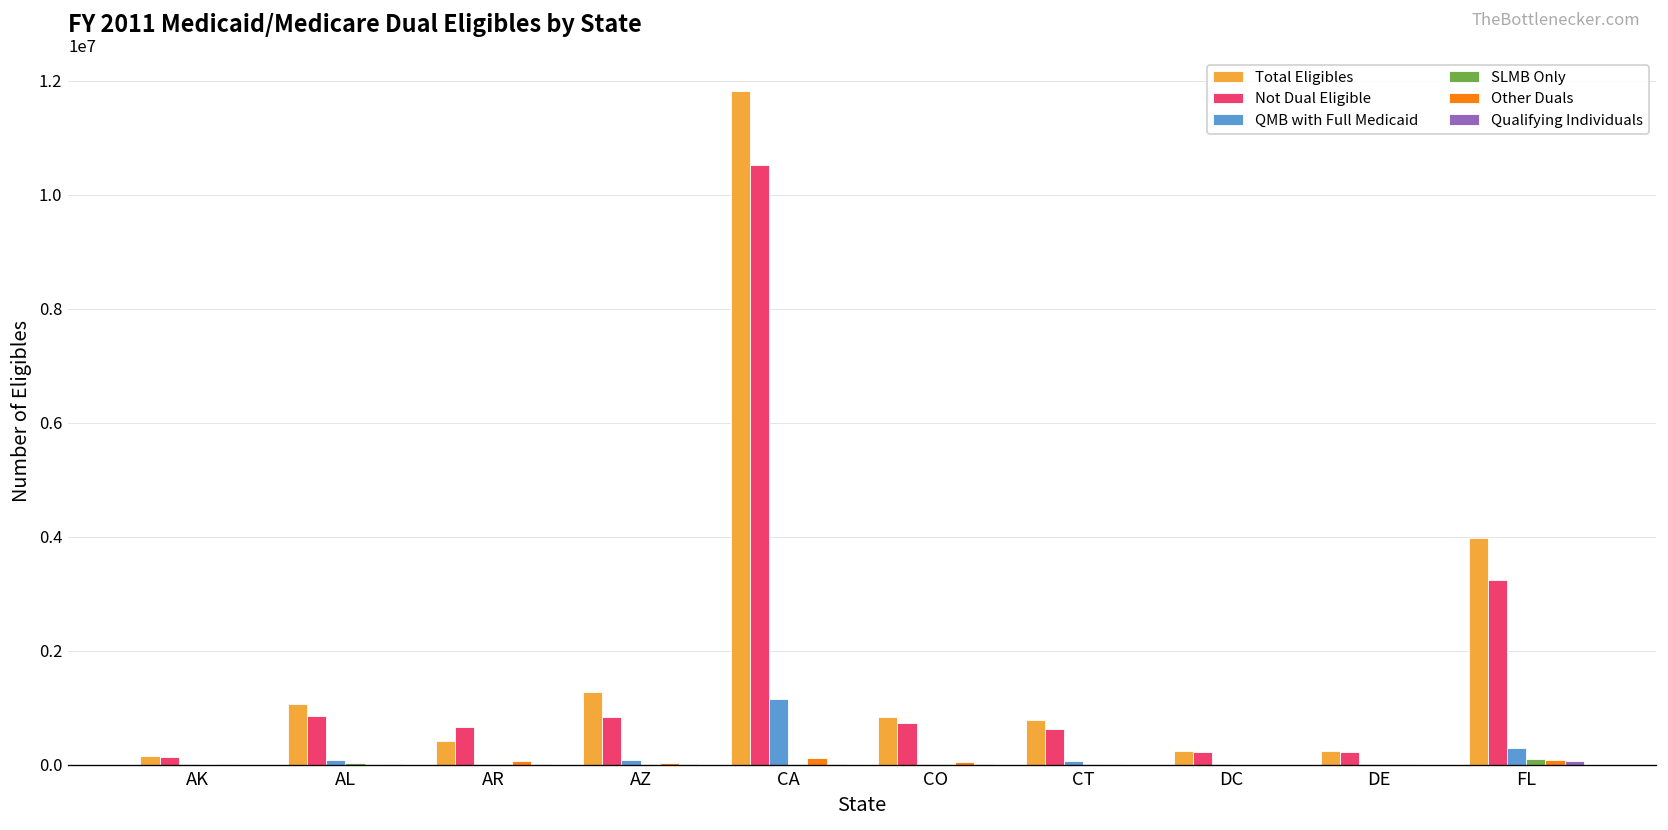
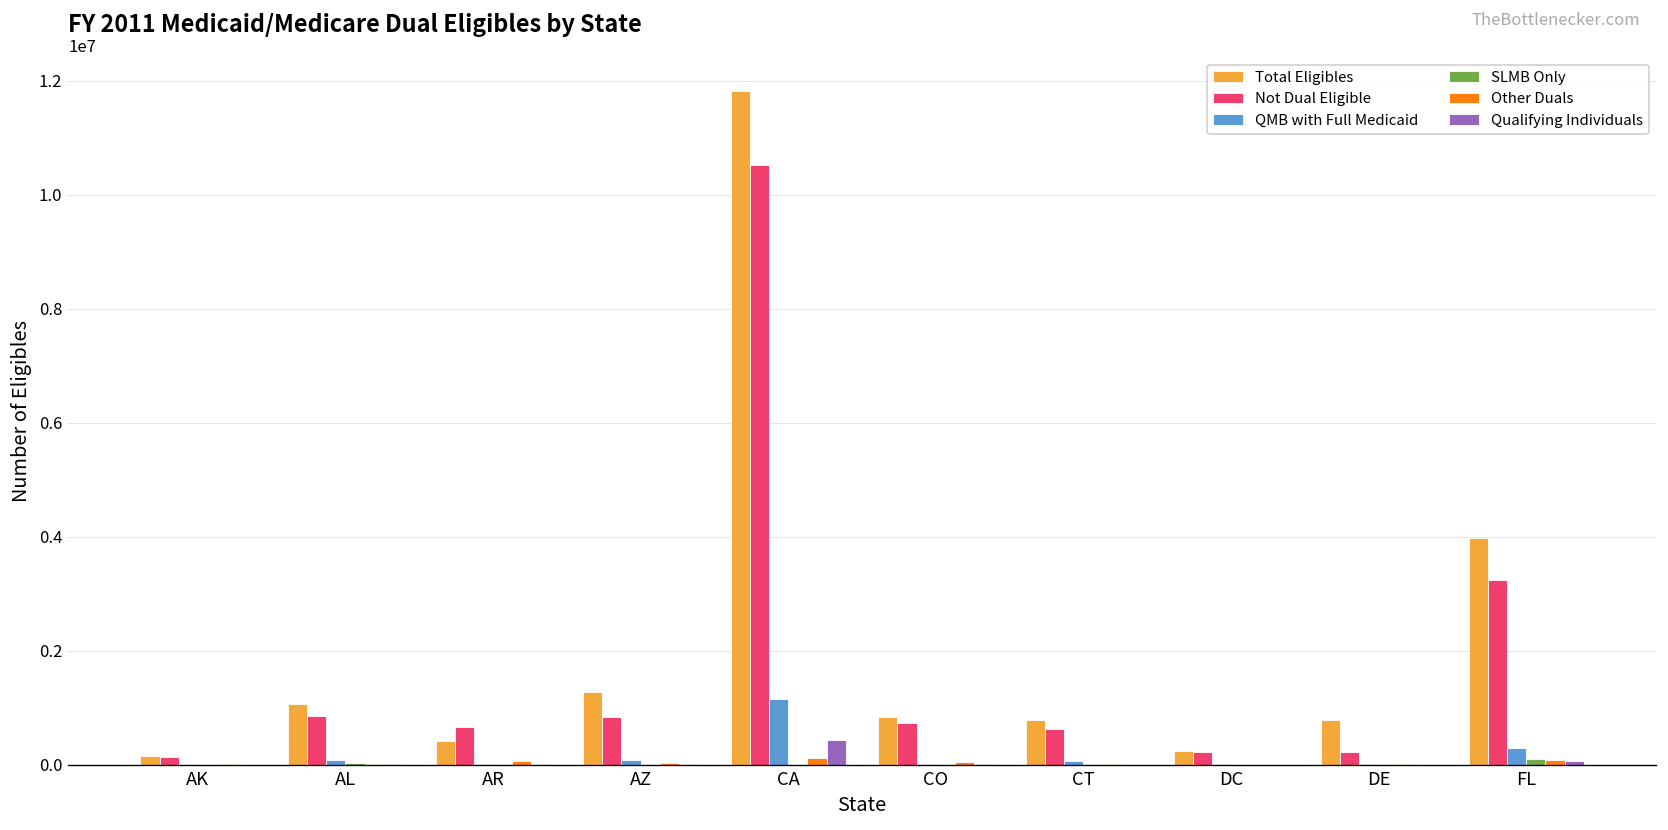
Qualifying Individuals, CA: 0 -> 400000
Total Eligibles, DE: 200000 -> 800000
